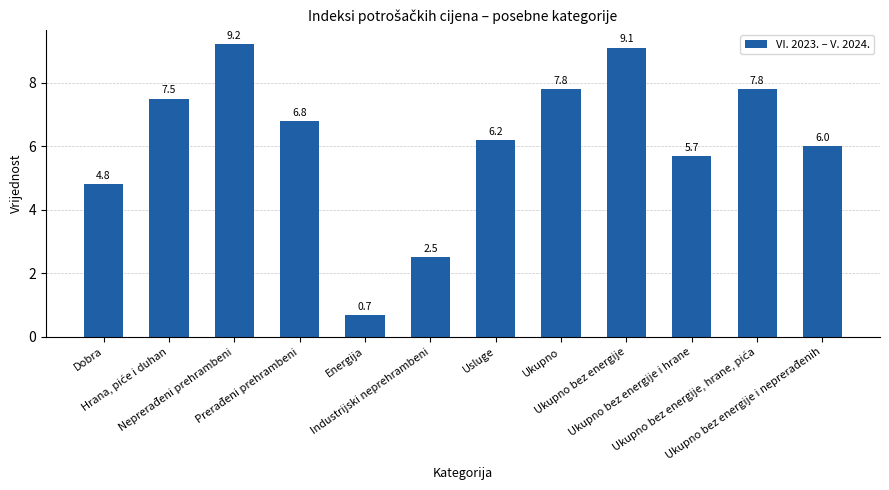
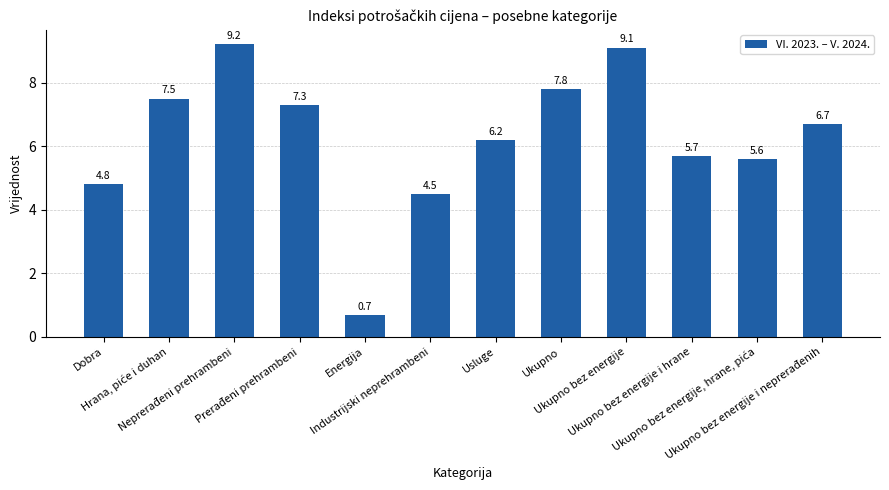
Prerađeni prehrambeni: 6.8 -> 7.3
Industrijski neprehrambeni: 2.5 -> 4.5
Ukupno bez energije, hrane, pića: 7.8 -> 5.6
Ukupno bez energije i neprerađenih: 6.0 -> 6.7
